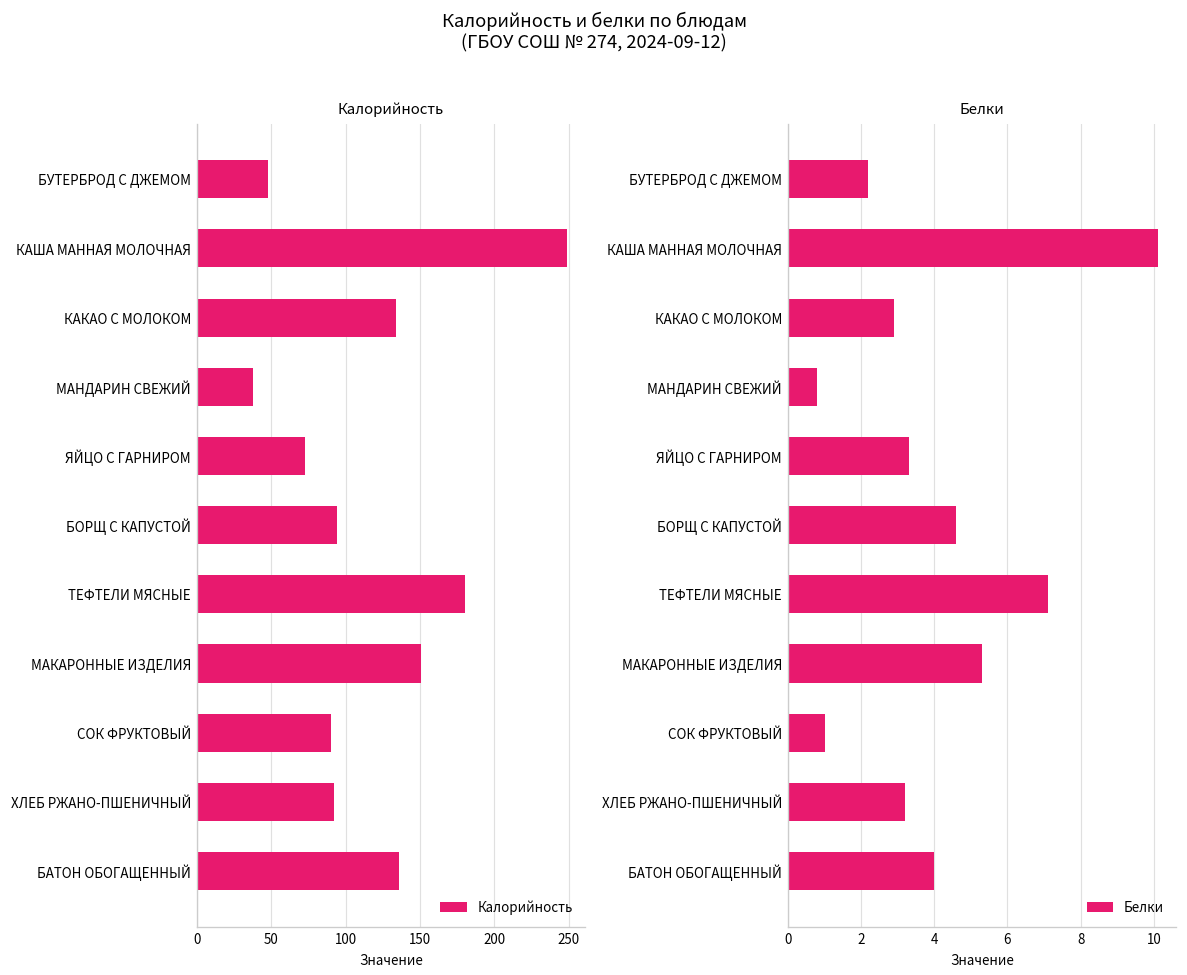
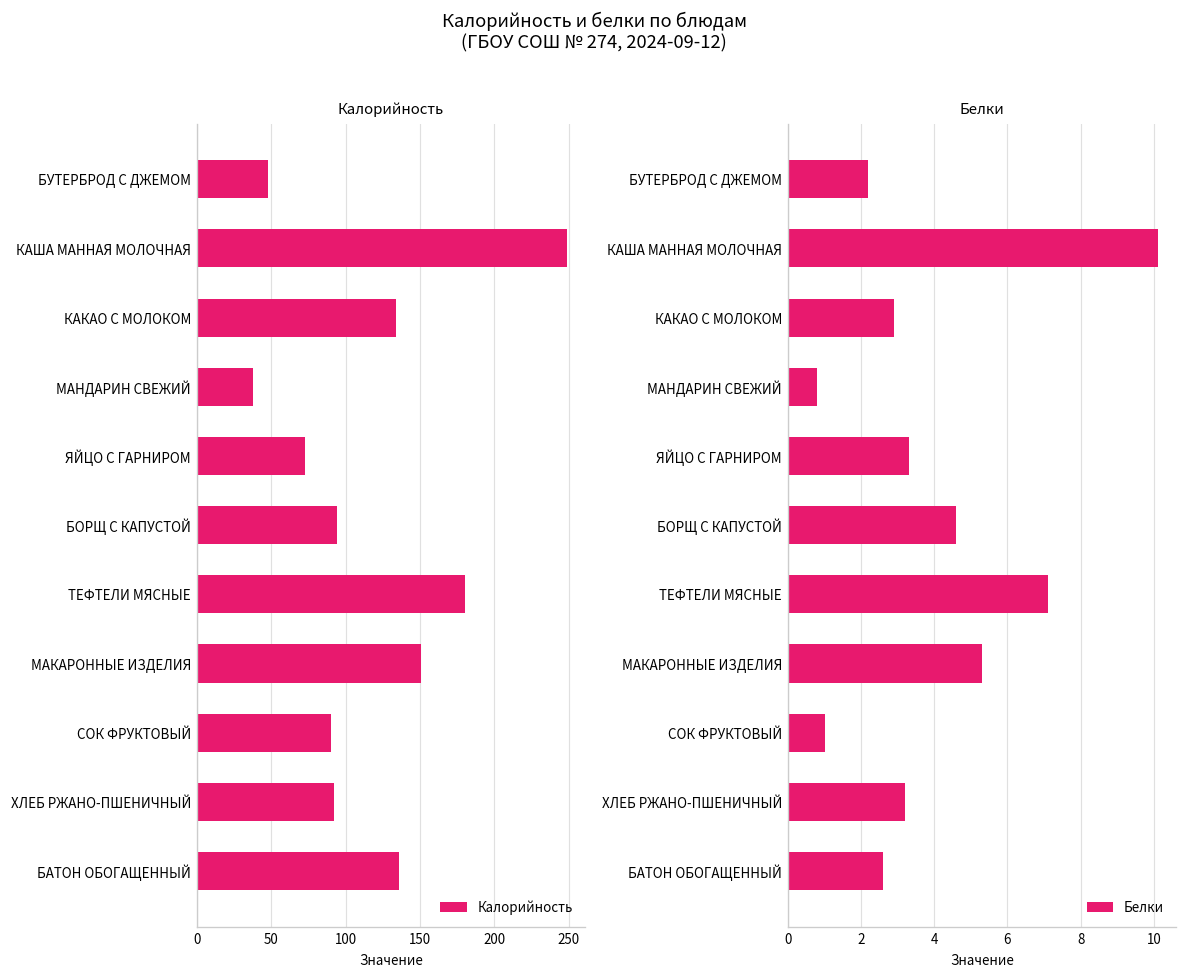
Белки, БАТОН ОБОГАЩЕННЫЙ: 4.0 -> 2.6
